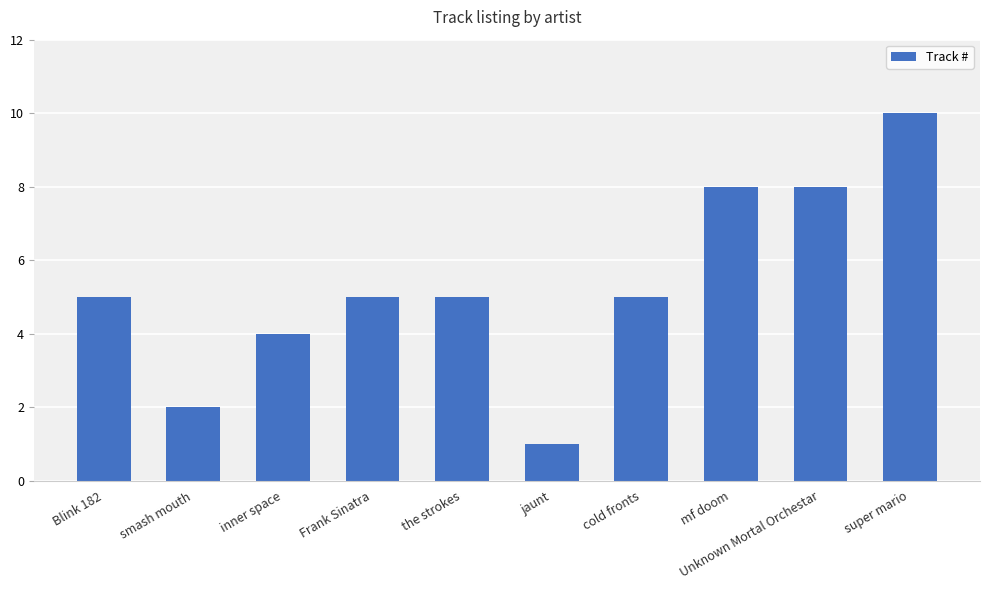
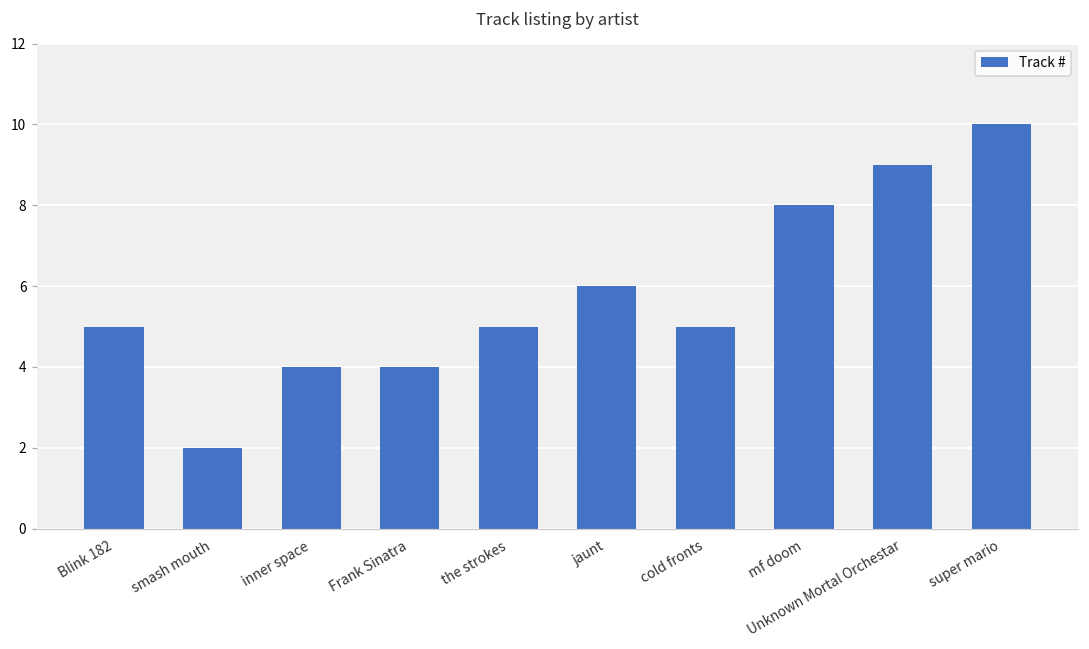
Frank Sinatra: 5 -> 4
jaunt: 1 -> 6
Unknown Mortal Orchestar: 8 -> 9
